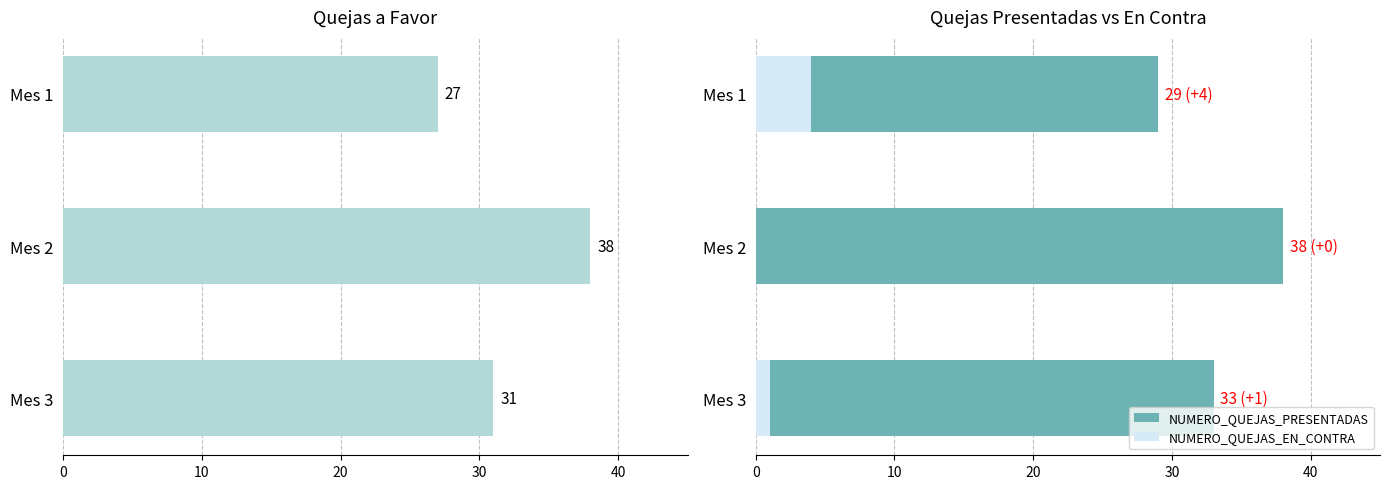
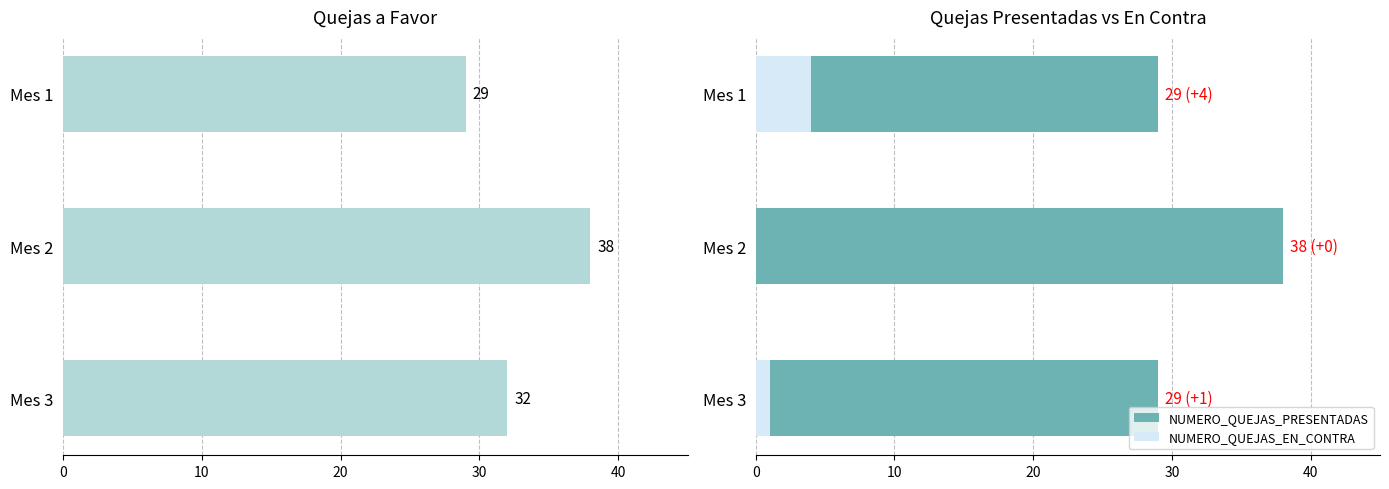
Quejas a Favor, Mes 1: 27 -> 29
Quejas a Favor, Mes 3: 31 -> 32
Quejas Presentadas vs En Contra, NUMERO_QUEJAS_PRESENTADAS, Mes 3: 33 -> 29
